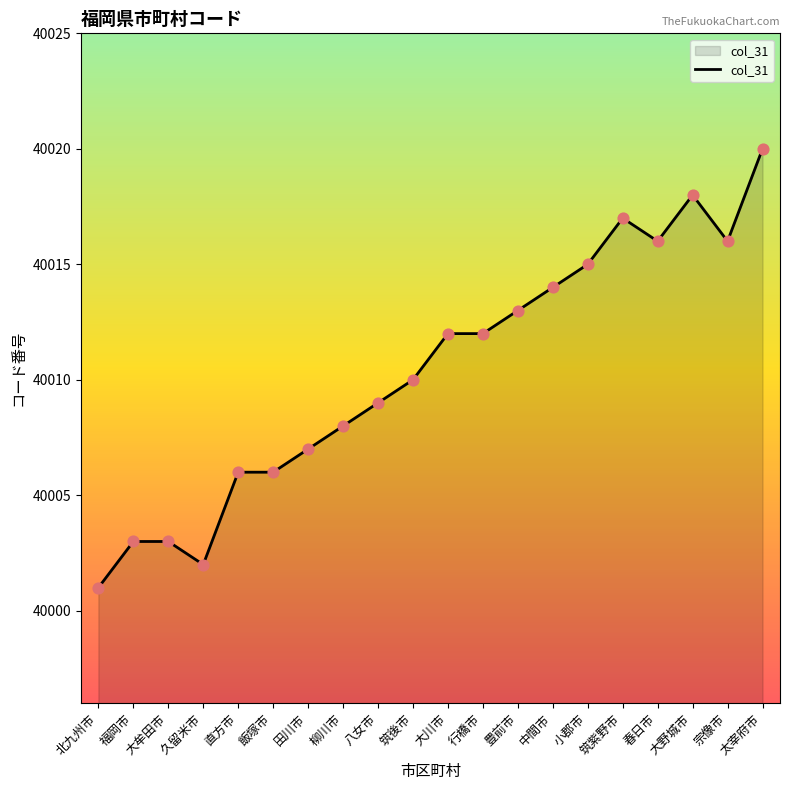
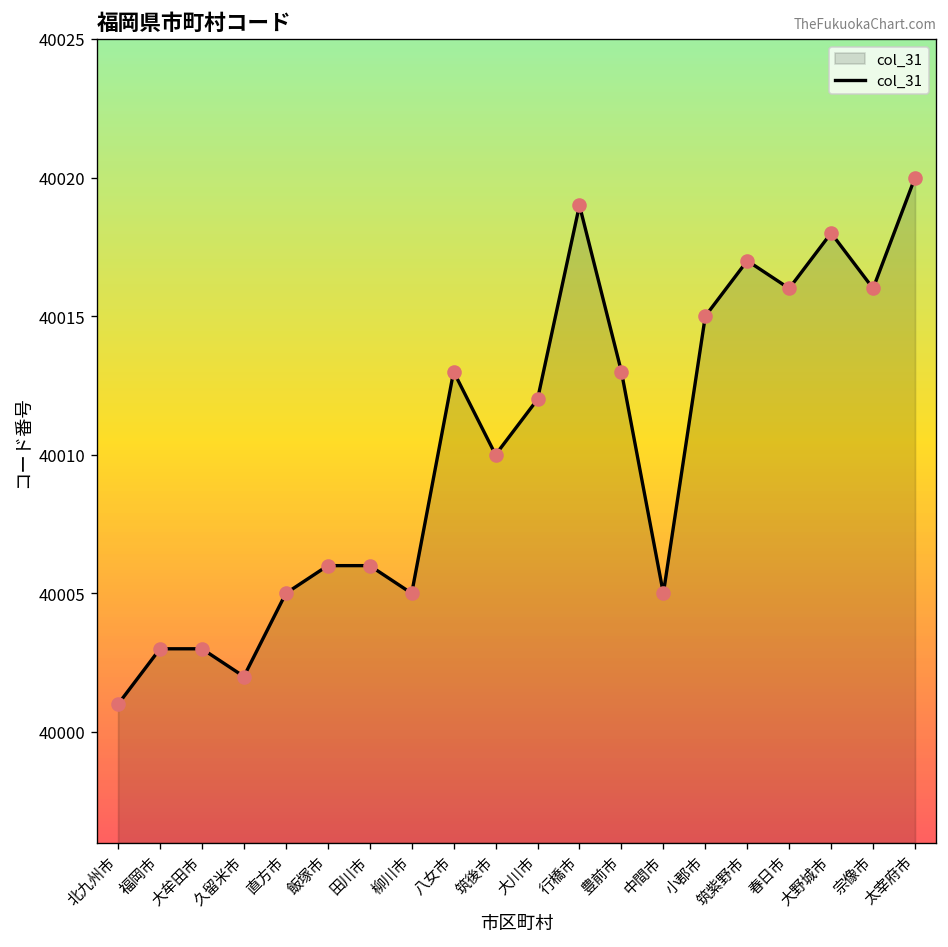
直方市: 40006 -> 40005
田川市: 40007 -> 40006
柳川市: 40008 -> 40005
八女市: 40009 -> 40013
行橋市: 40012 -> 40019
中間市: 40014 -> 40005
